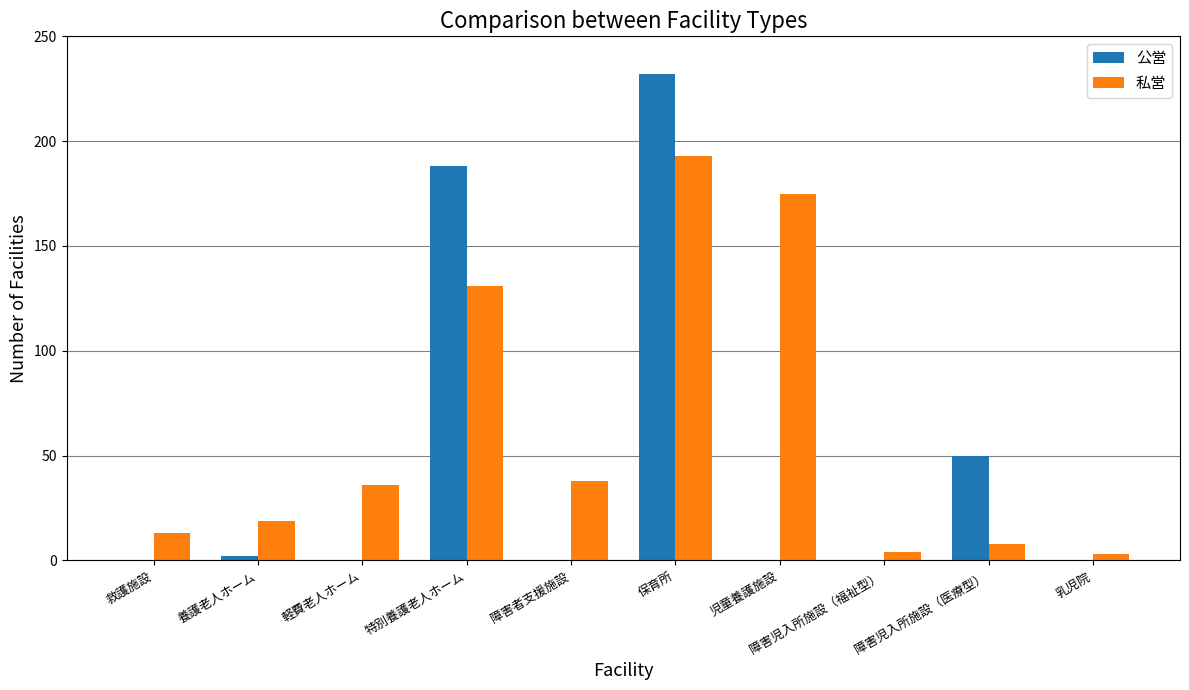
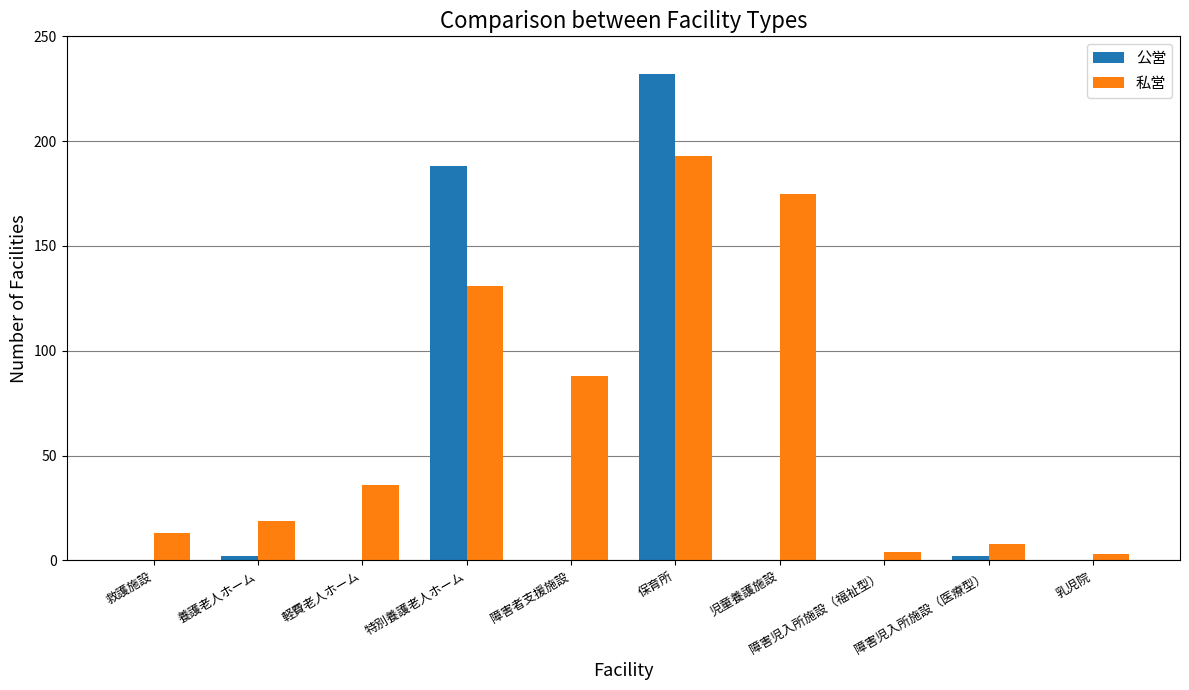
私営, 障害者支援施設: 38 -> 88
公営, 障害児入所施設（医療型）: 50 -> 2
